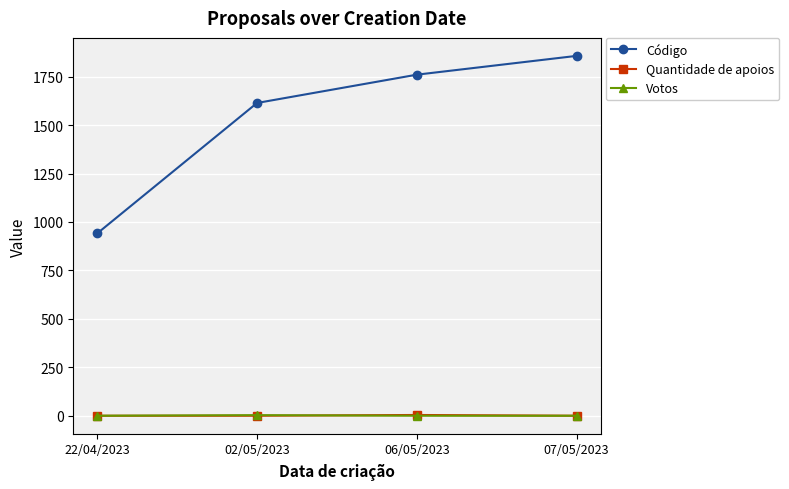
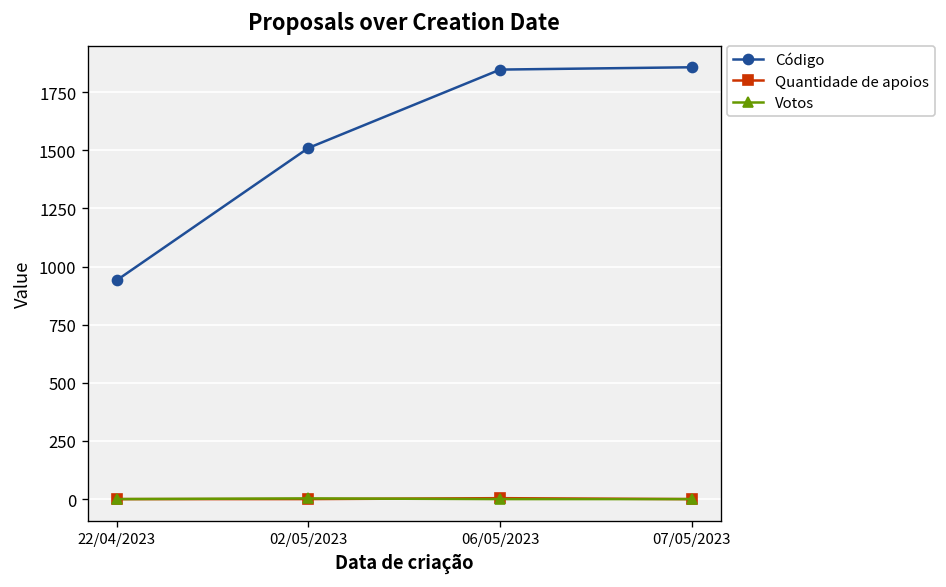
Código, 02/05/2023: 1610 -> 1510
Código, 06/05/2023: 1760 -> 1850
